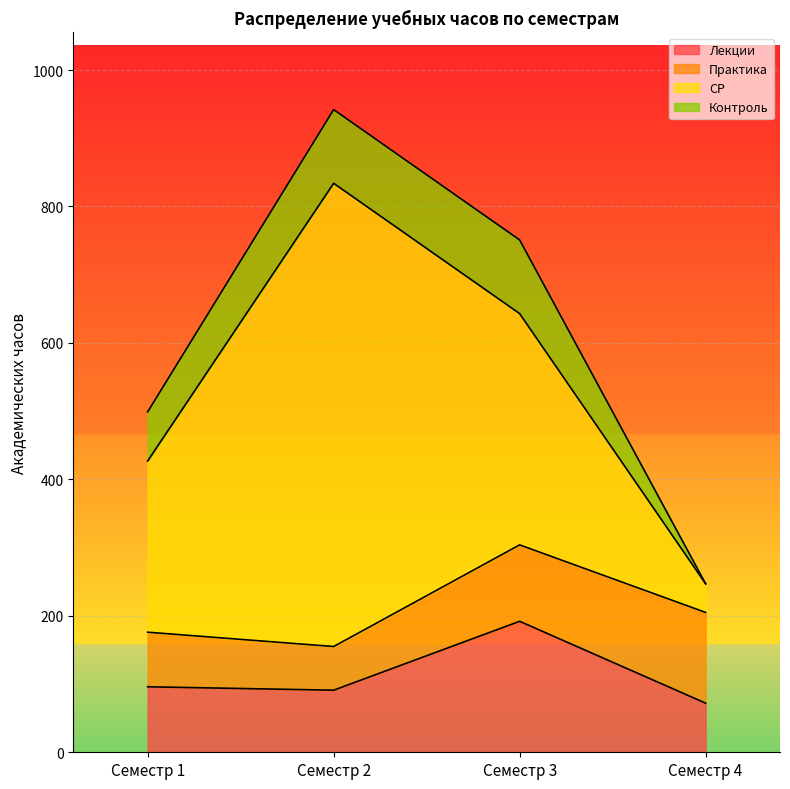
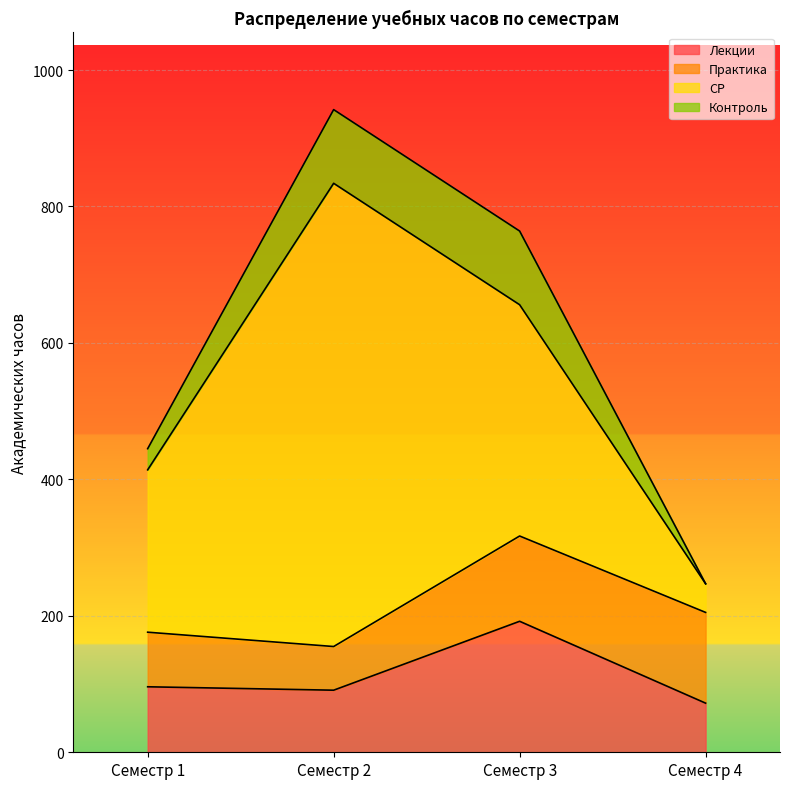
СР, Семестр 1: 250 -> 240
Контроль, Семестр 1: 70 -> 30
Практика, Семестр 3: 110 -> 130
